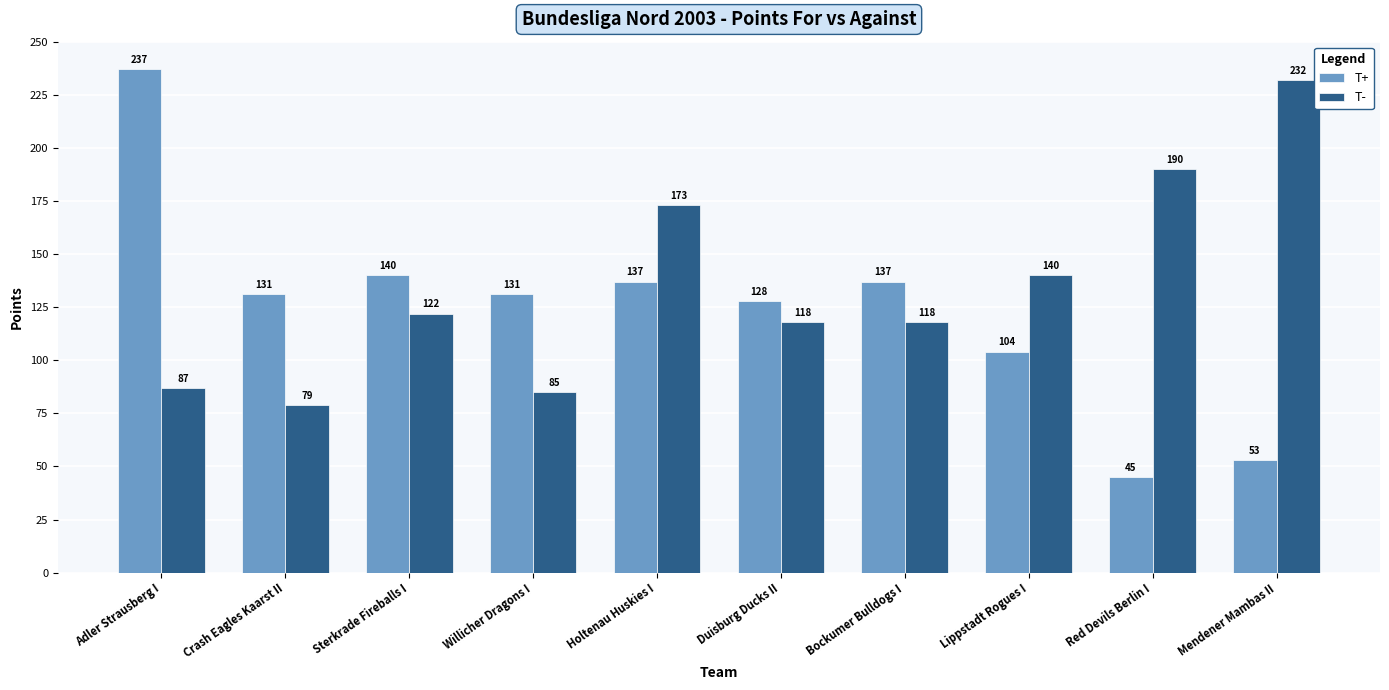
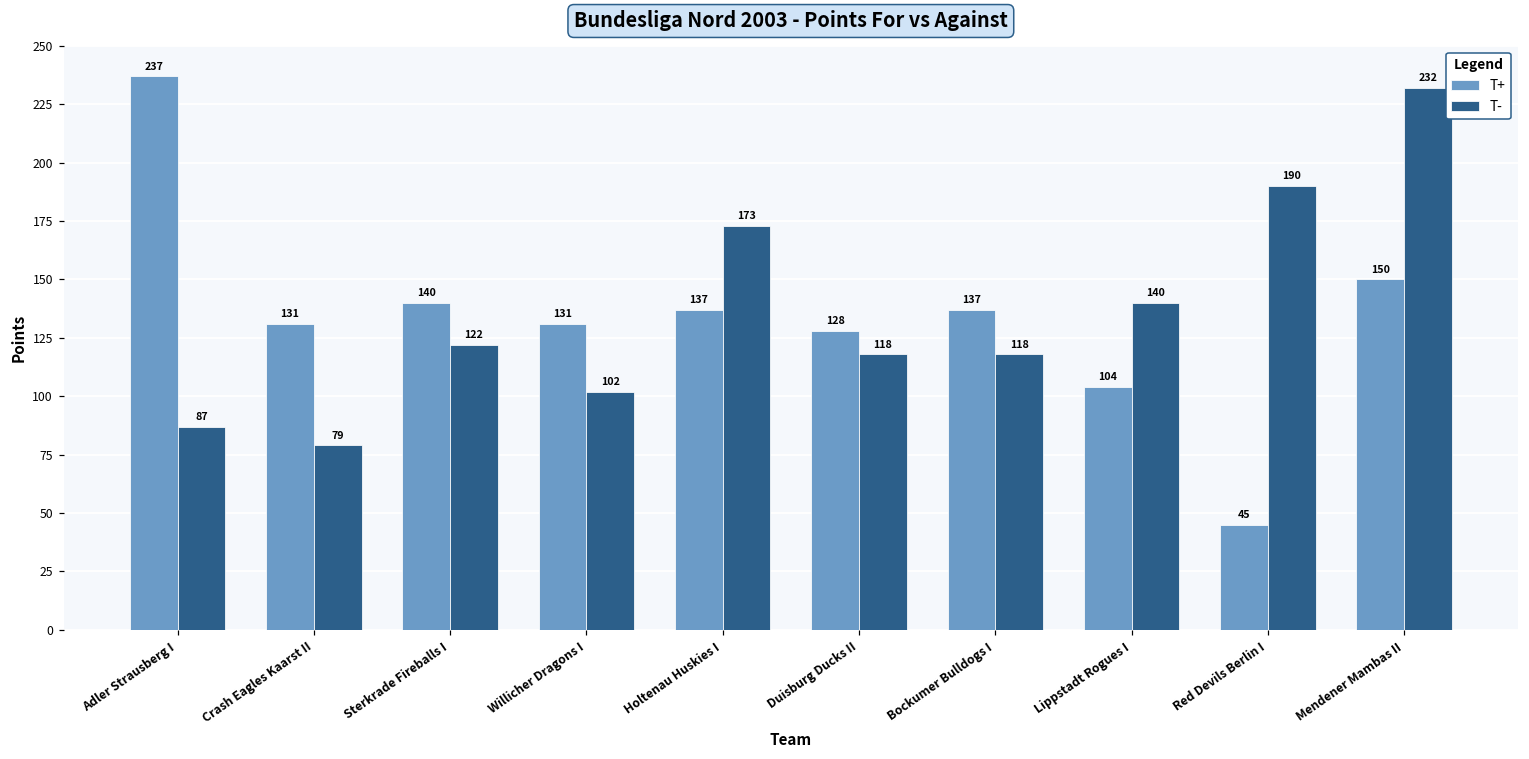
T-, Willicher Dragons I: 85 -> 102
T+, Mendener Mambas II: 53 -> 150
